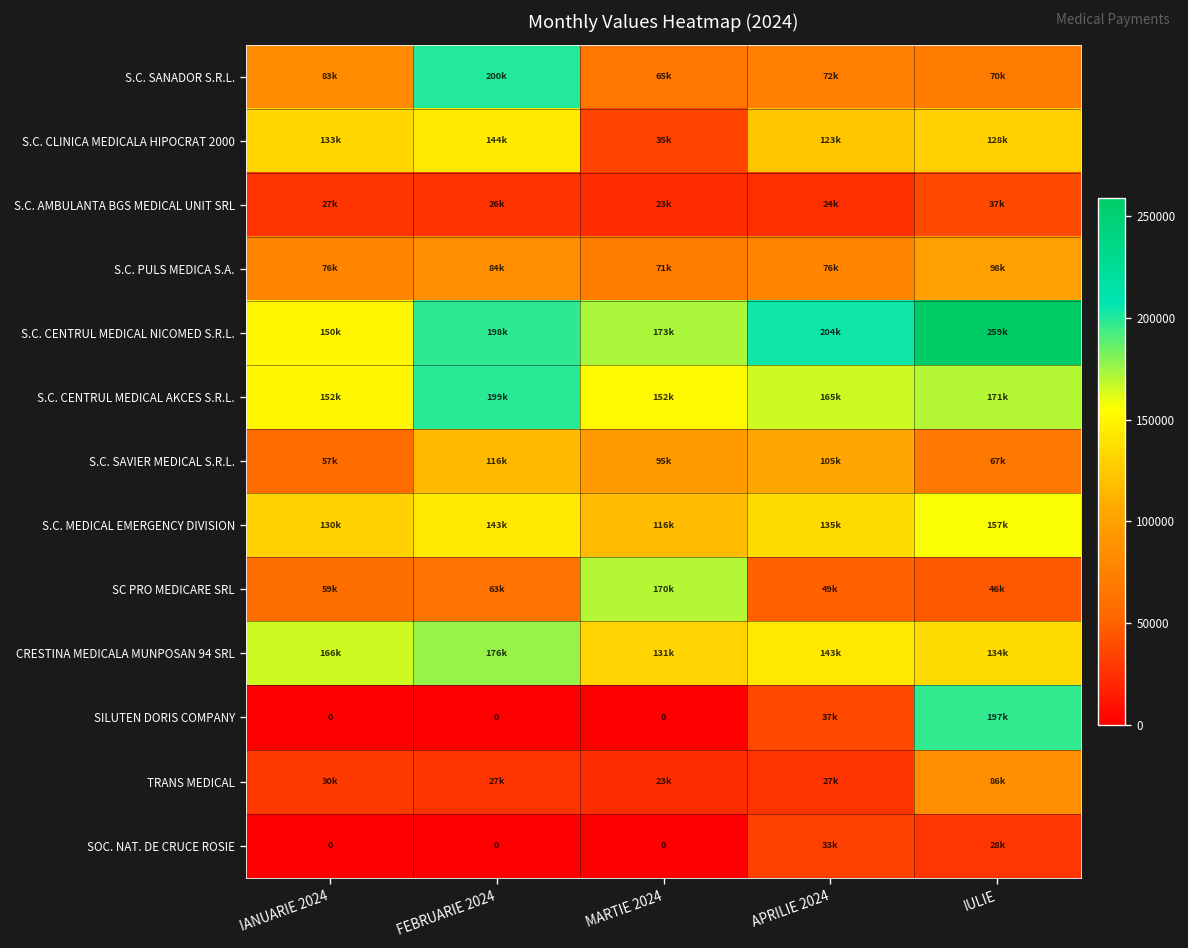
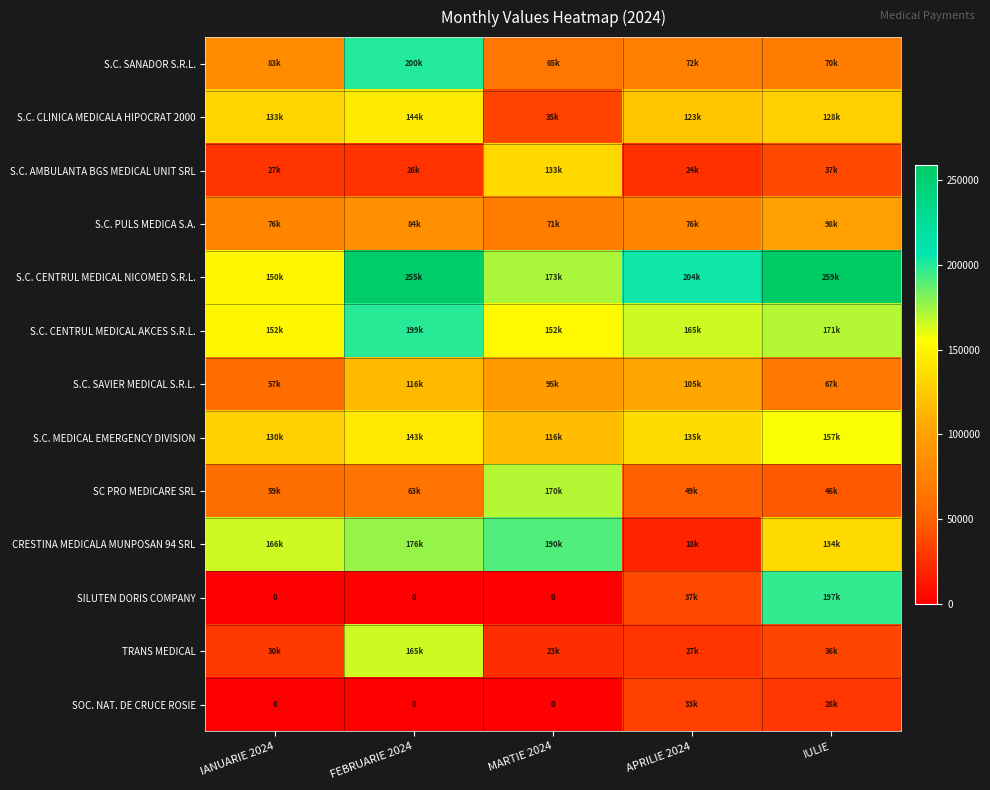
S.C. AMBULANTA BGS MEDICAL UNIT SRL, MARTIE 2024: 23k -> 133k
S.C. CENTRUL MEDICAL NICOMED S.R.L., FEBRUARIE 2024: 198k -> 255k
CRESTINA MEDICALA MUNPOSAN 94 SRL, MARTIE 2024: 131k -> 190k
CRESTINA MEDICALA MUNPOSAN 94 SRL, APRILIE 2024: 143k -> 18k
TRANS MEDICAL, FEBRUARIE 2024: 27k -> 165k
TRANS MEDICAL, IULIE: 86k -> 36k
